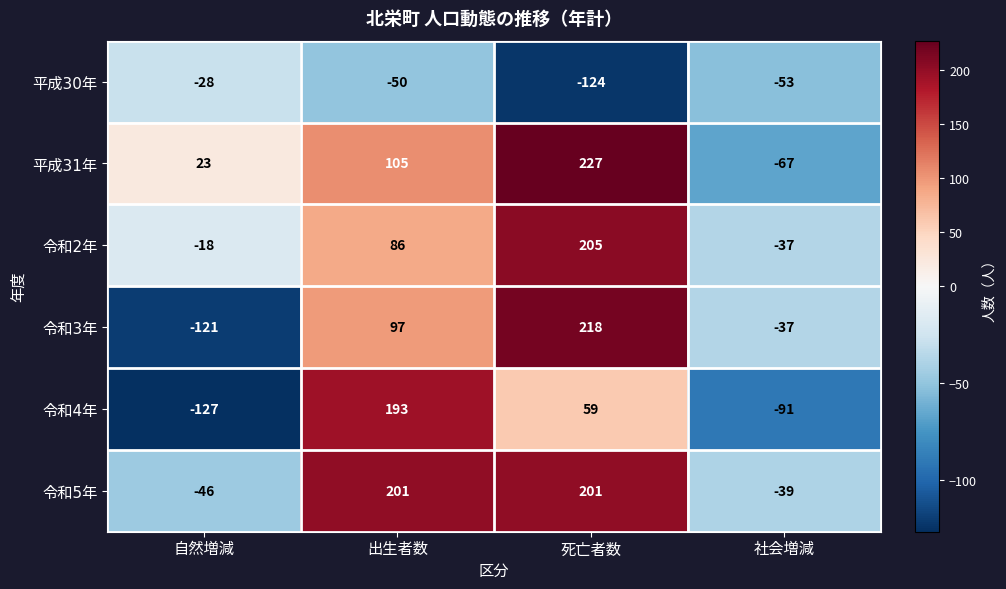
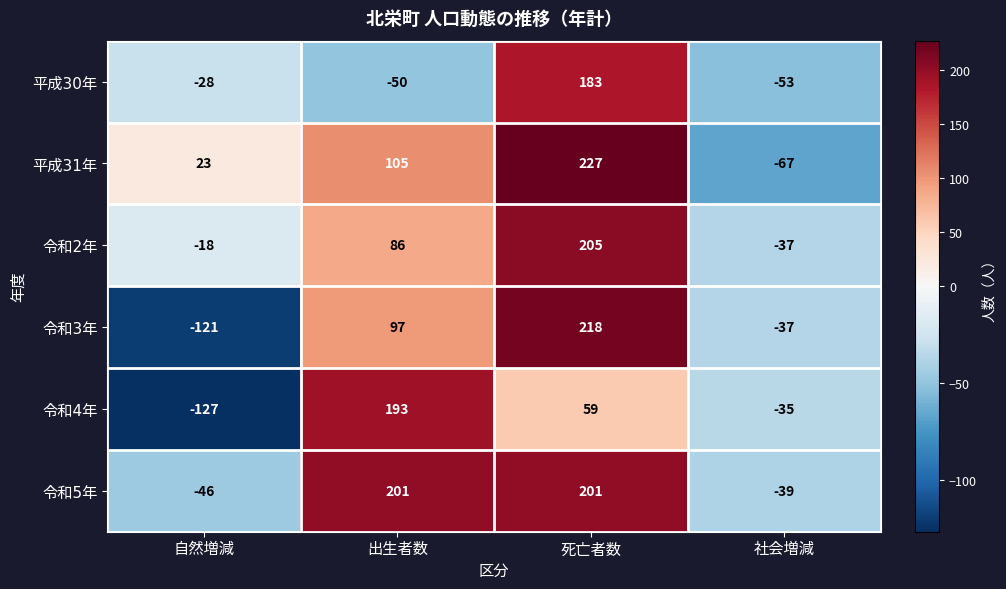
平成30年, 死亡者数: -124 -> 183
令和4年, 社会増減: -91 -> -35
